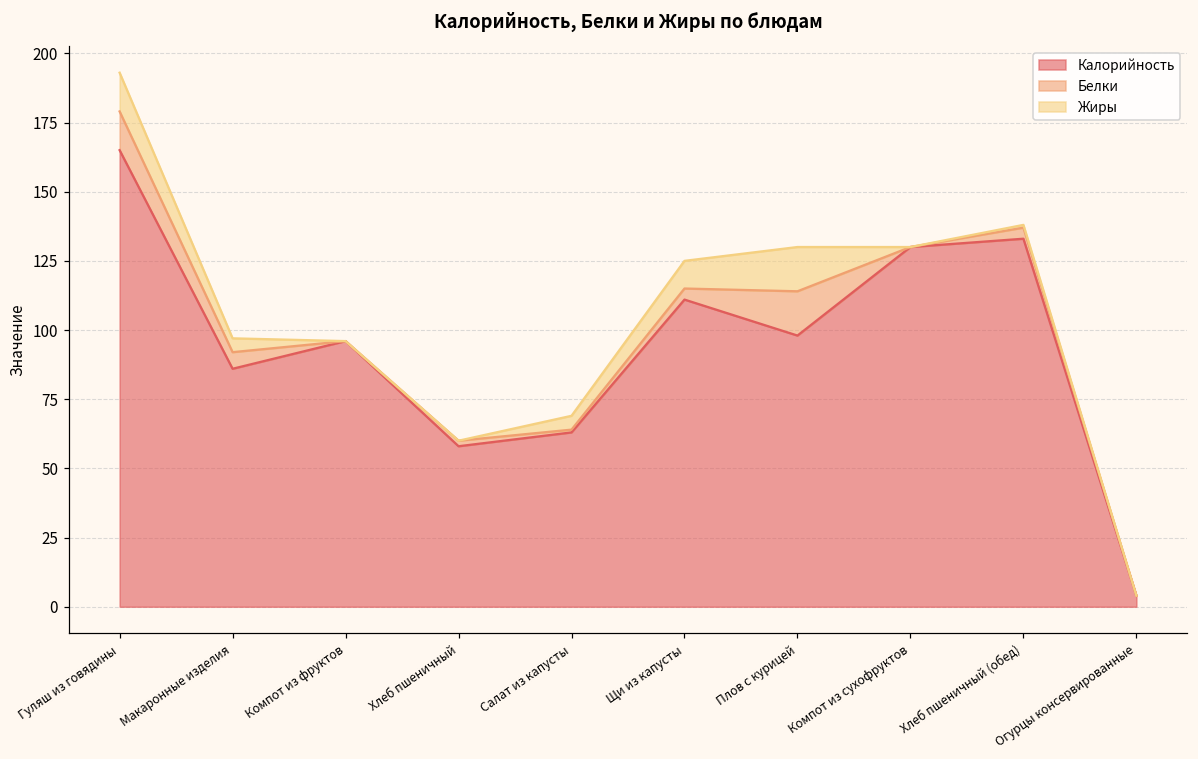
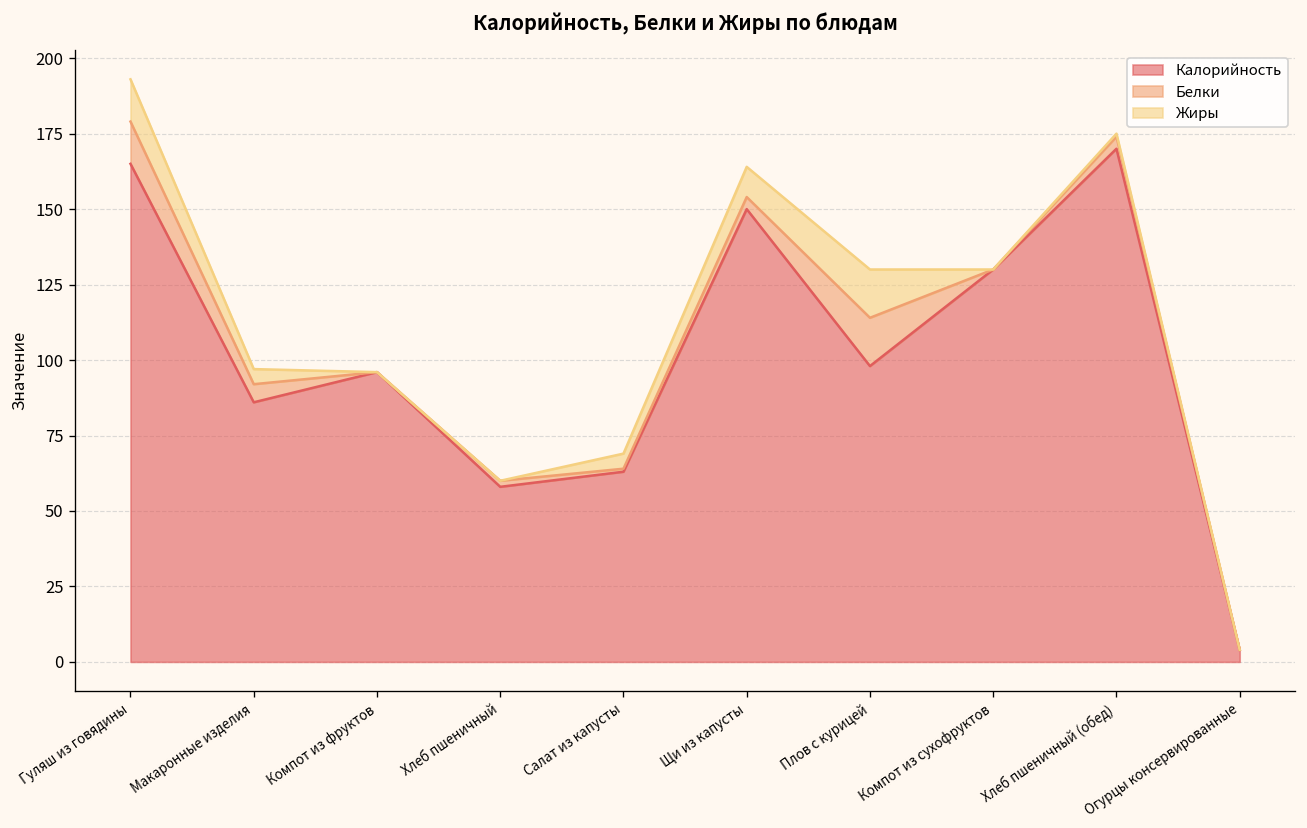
Калорийность, Щи из капусты: 111 -> 150
Калорийность, Хлеб пшеничный (обед): 133 -> 170
